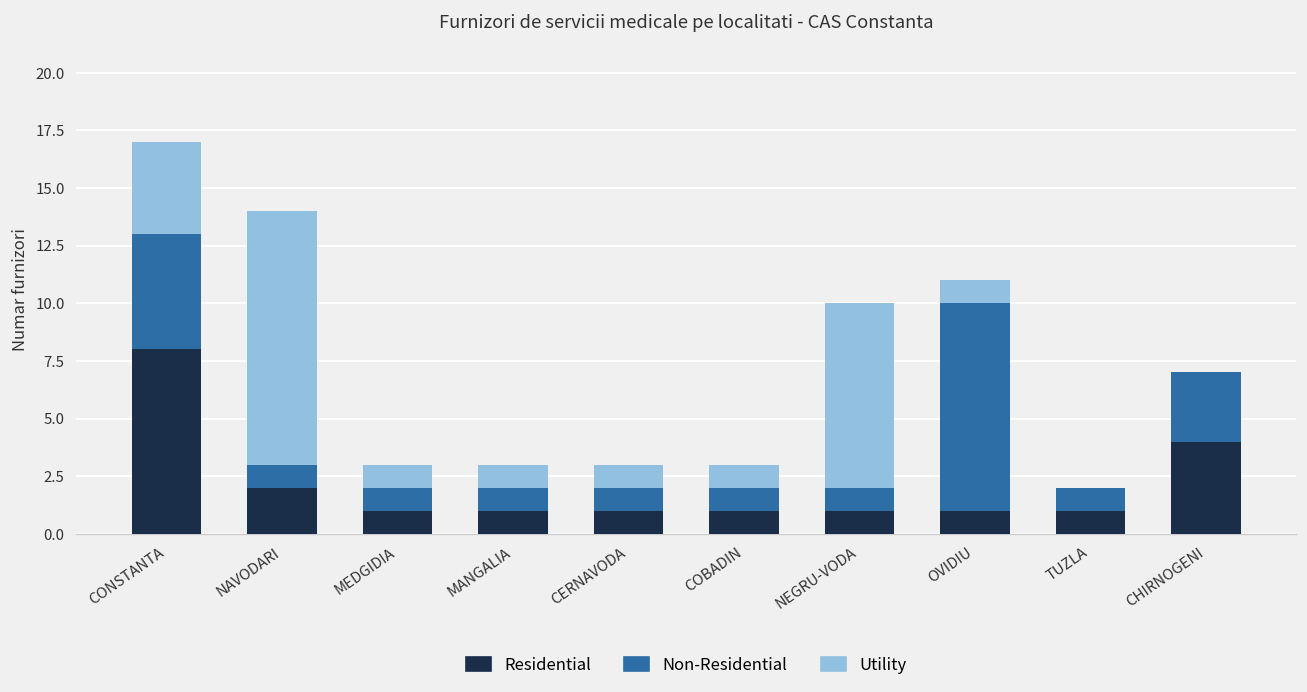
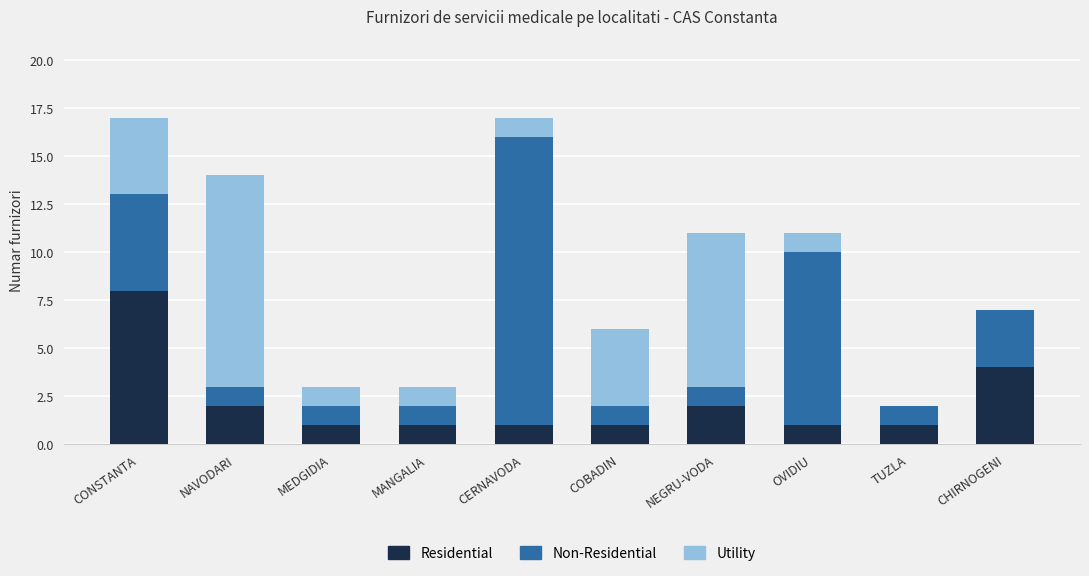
Non-Residential, CERNAVODA: 1 -> 15
Utility, COBADIN: 1 -> 4
Residential, NEGRU-VODA: 1 -> 2
